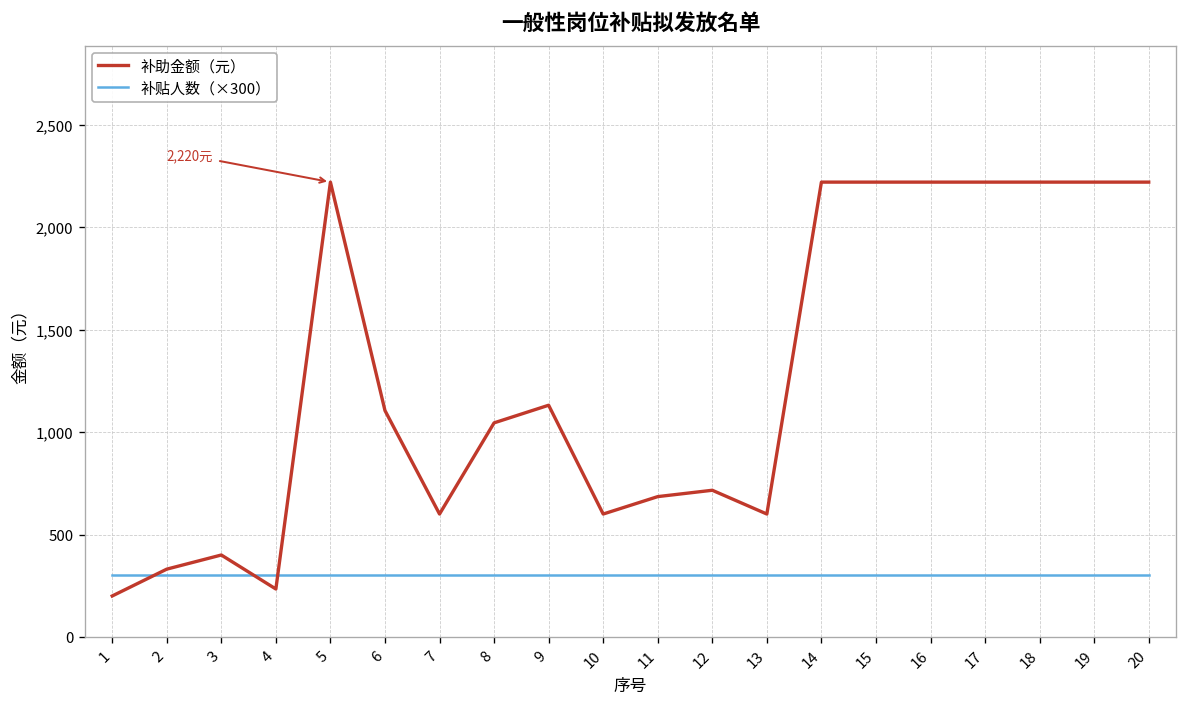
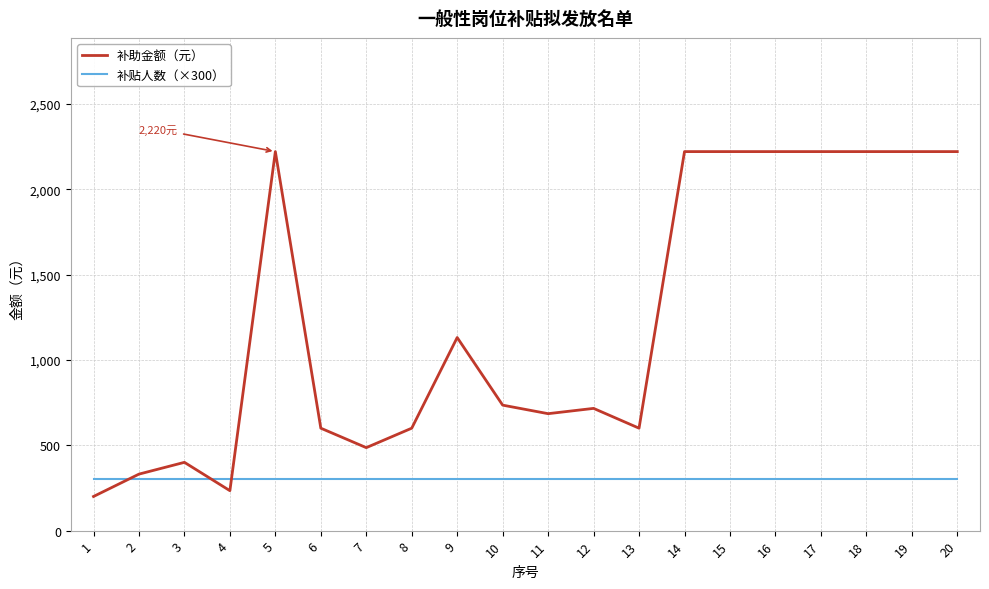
补助金额（元）, 6: 1,110 -> 600
补助金额（元）, 7: 600 -> 490
补助金额（元）, 8: 1,050 -> 600
补助金额（元）, 10: 600 -> 740
